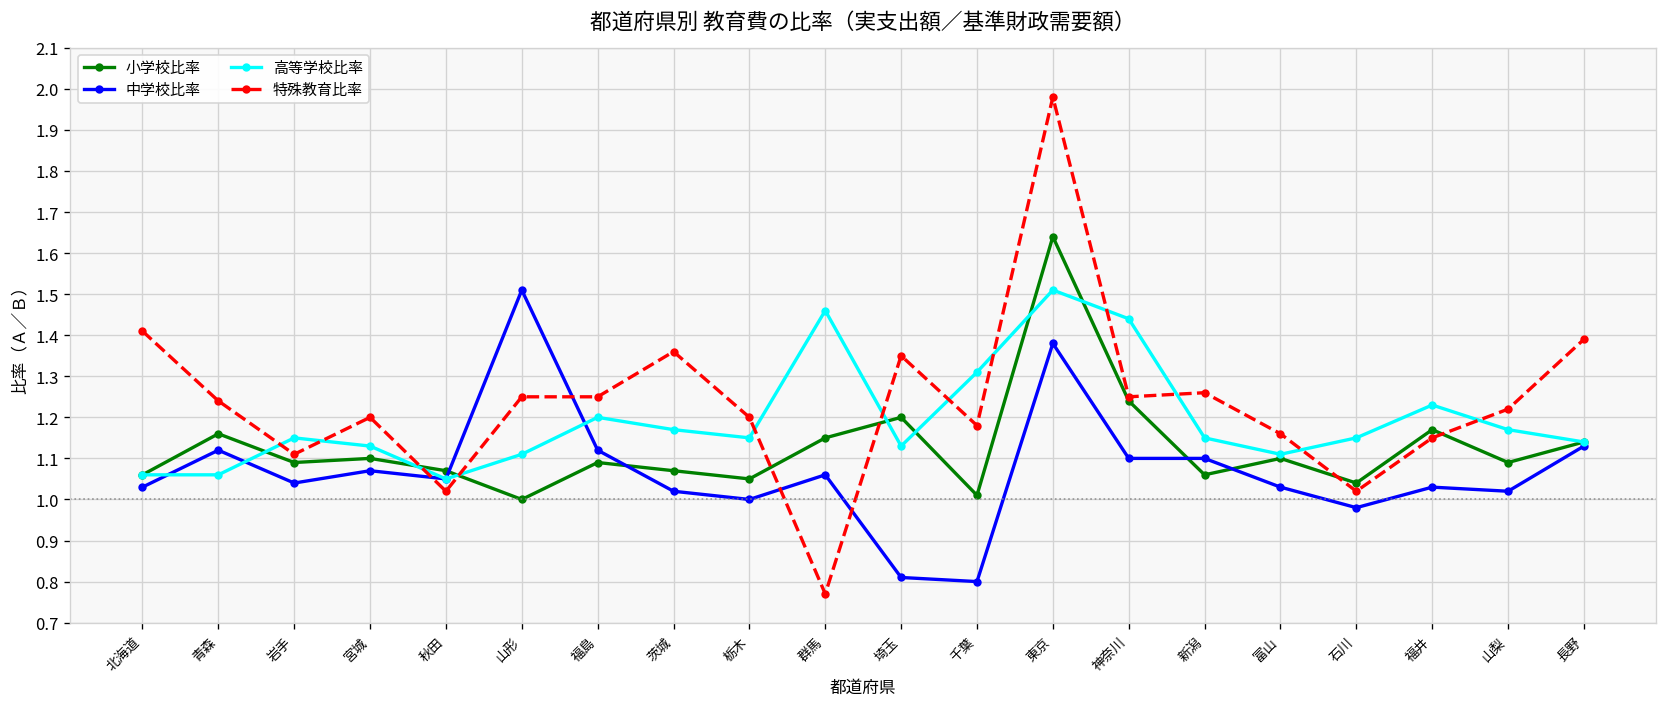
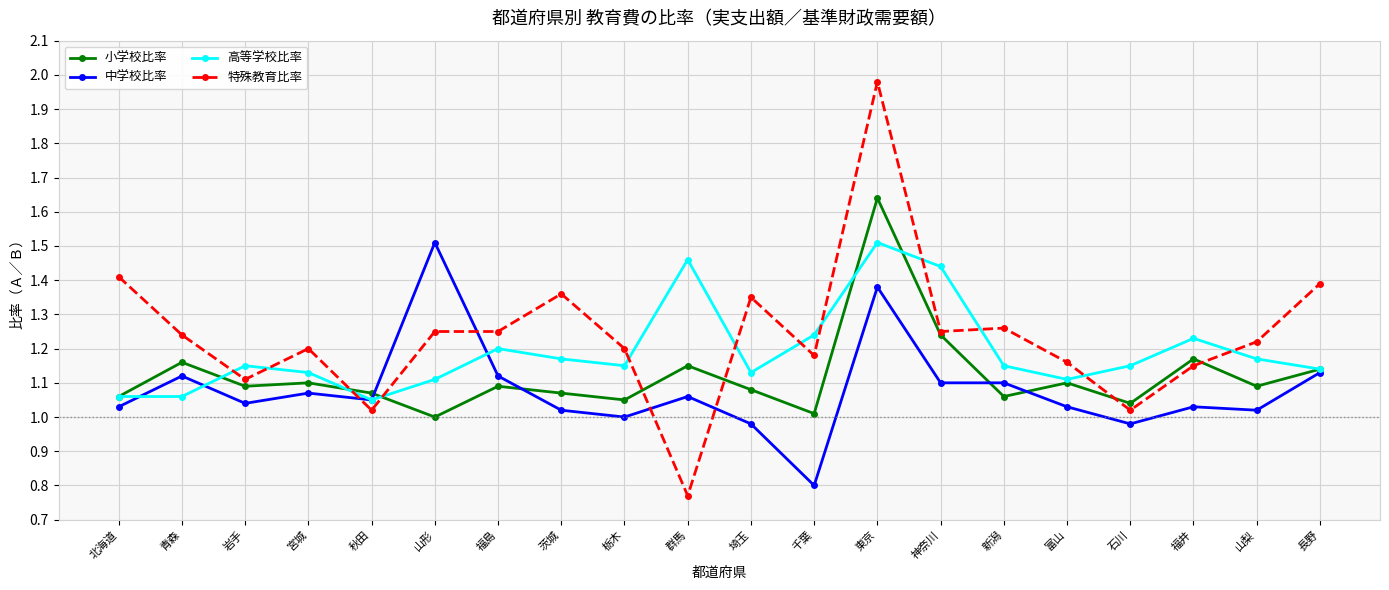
小学校比率, 埼玉: 1.20 -> 1.08
中学校比率, 埼玉: 0.81 -> 0.98
高等学校比率, 千葉: 1.31 -> 1.24
